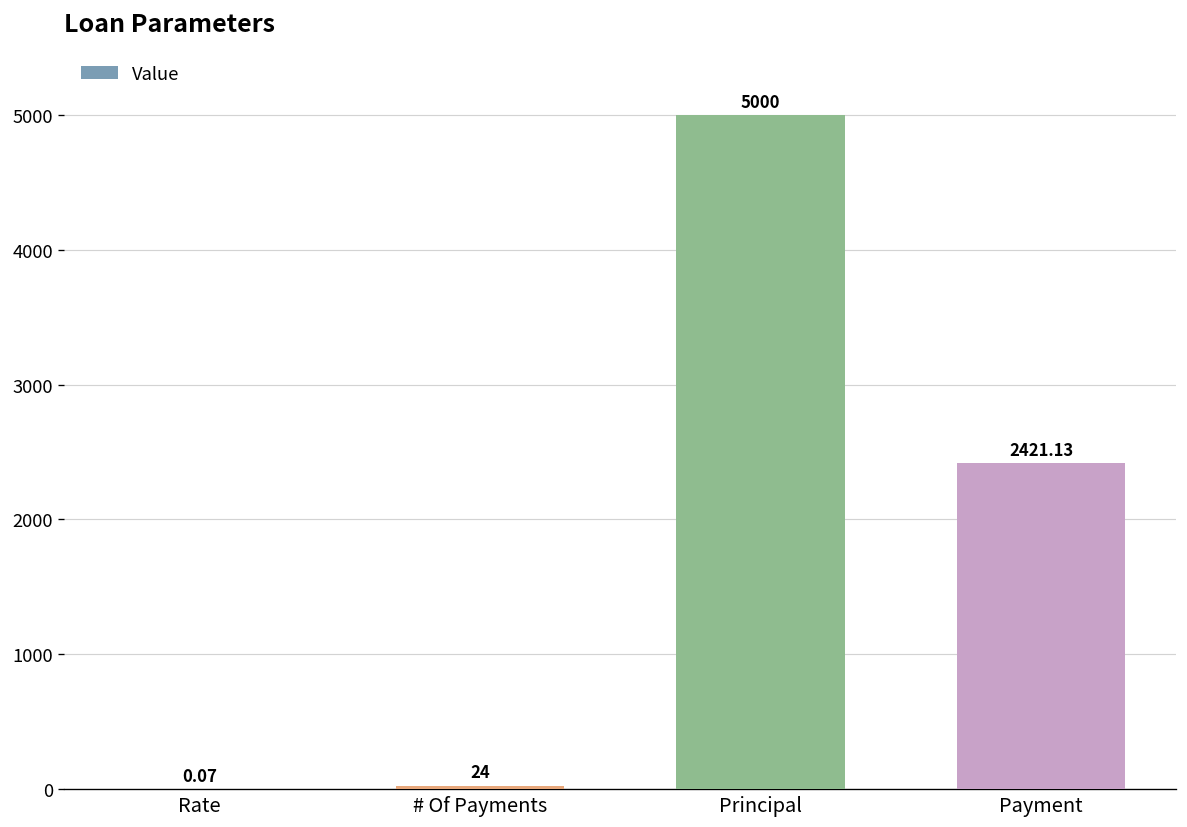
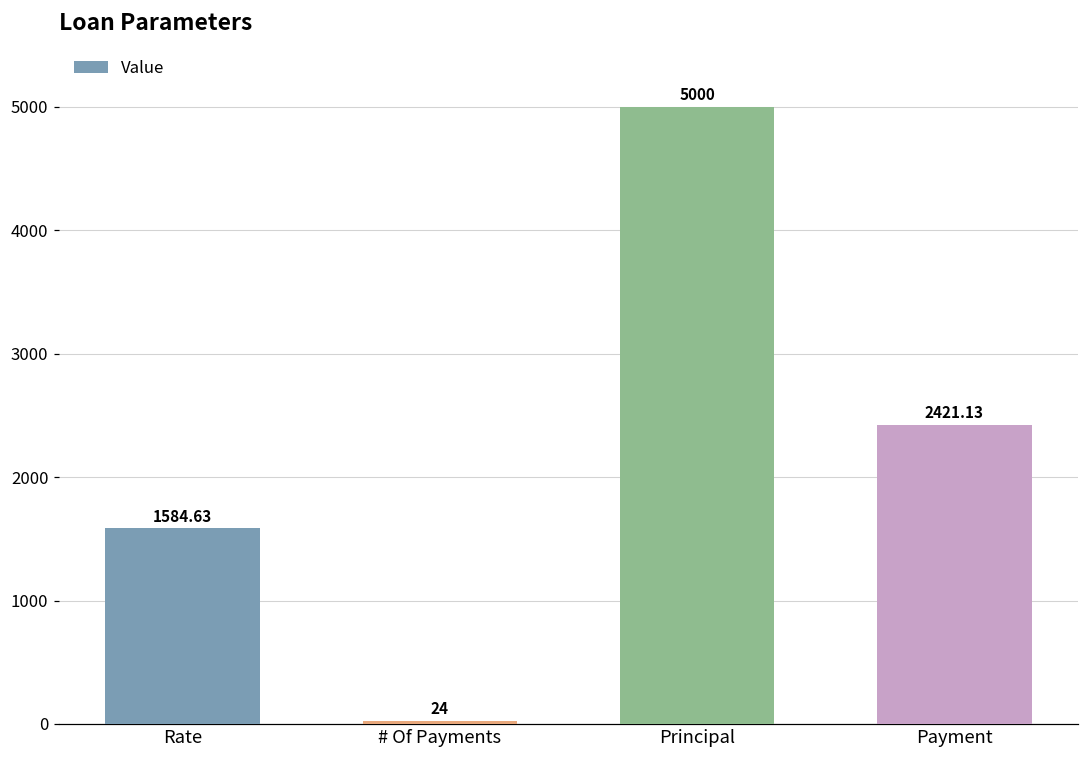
Rate: 0.07 -> 1584.63
